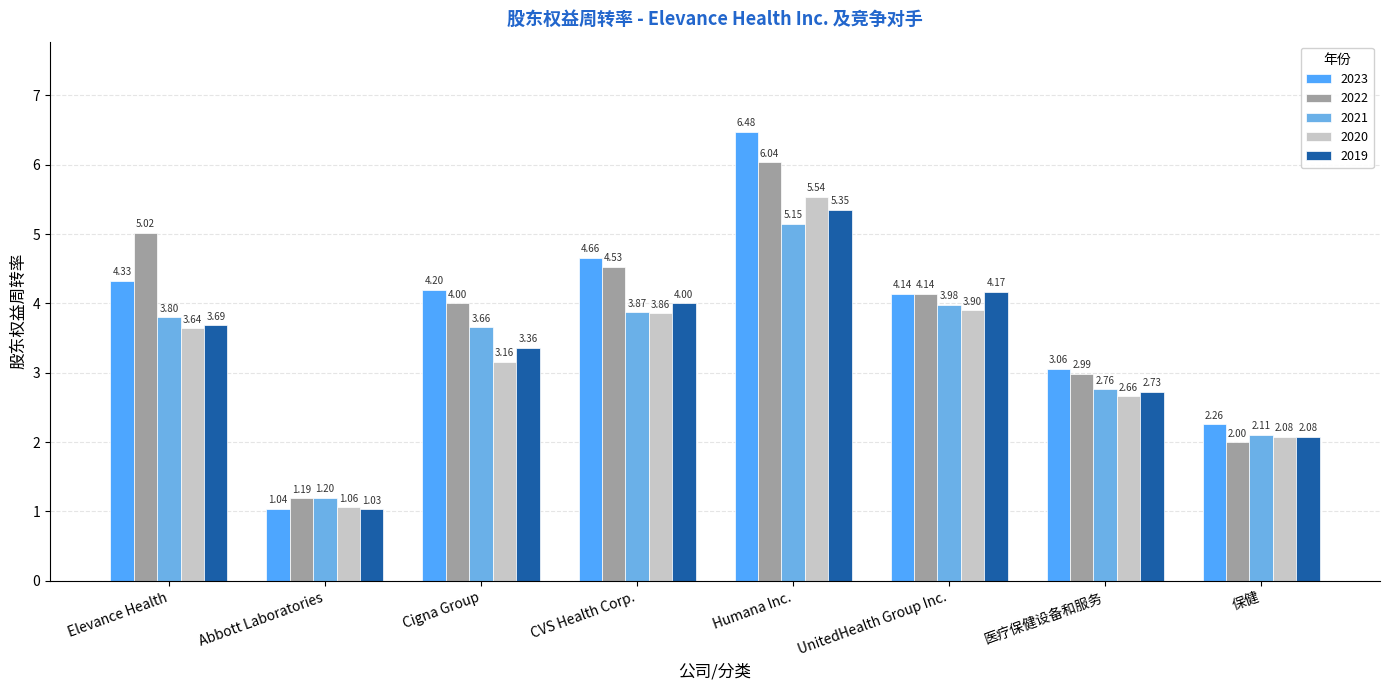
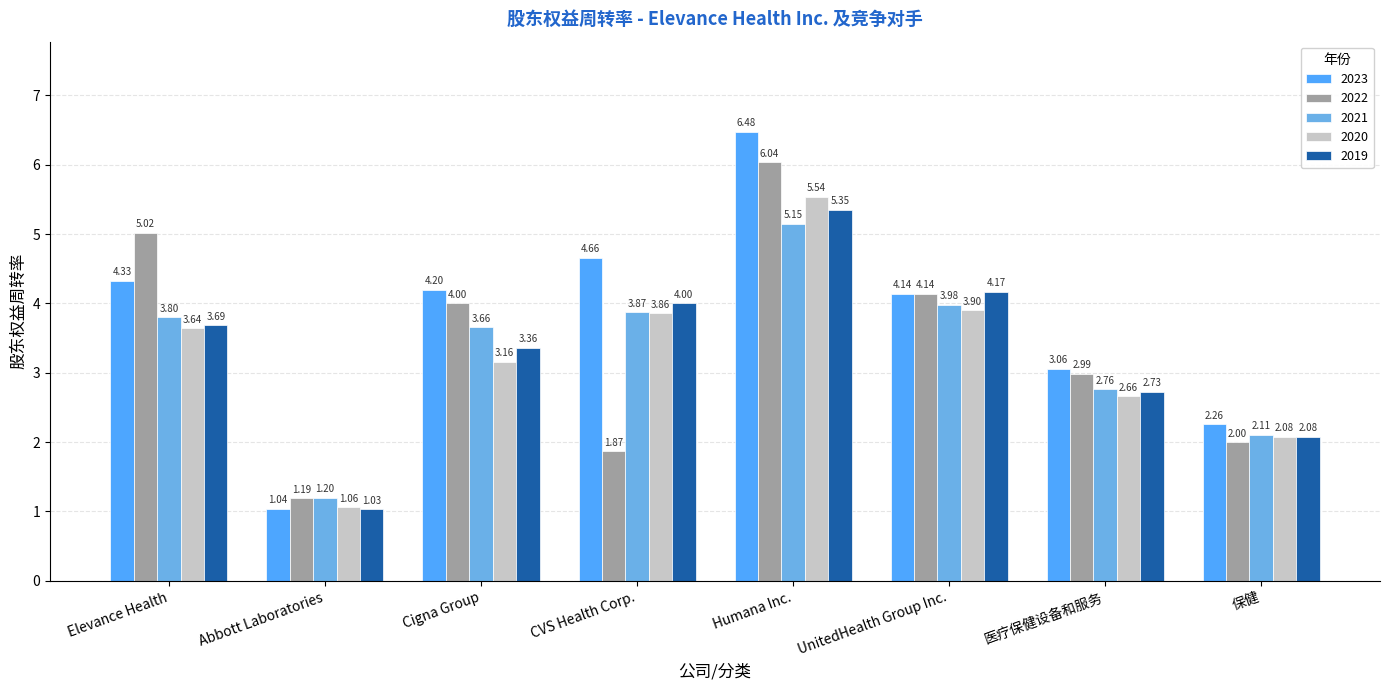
2022, CVS Health Corp.: 4.53 -> 1.87
